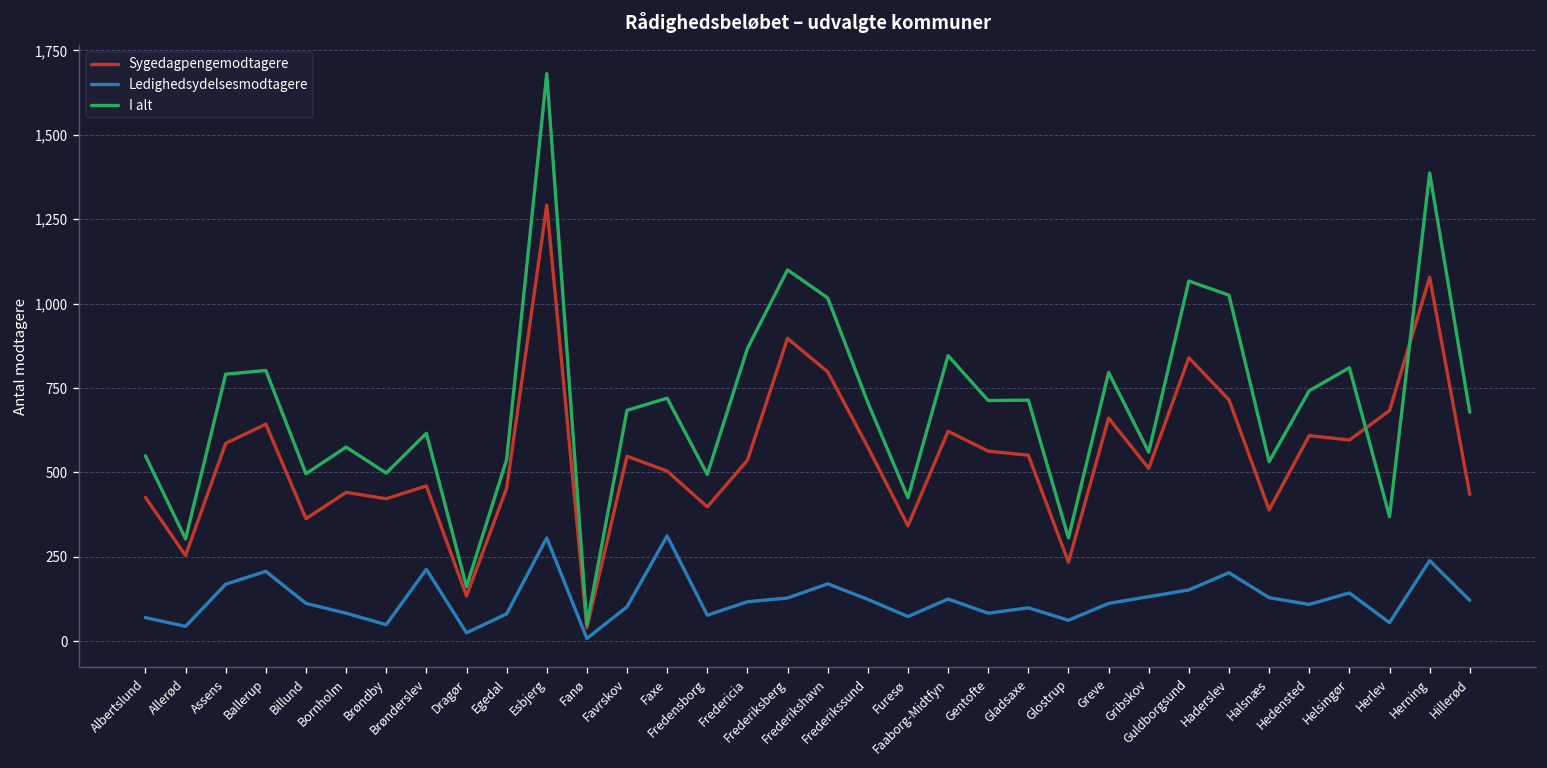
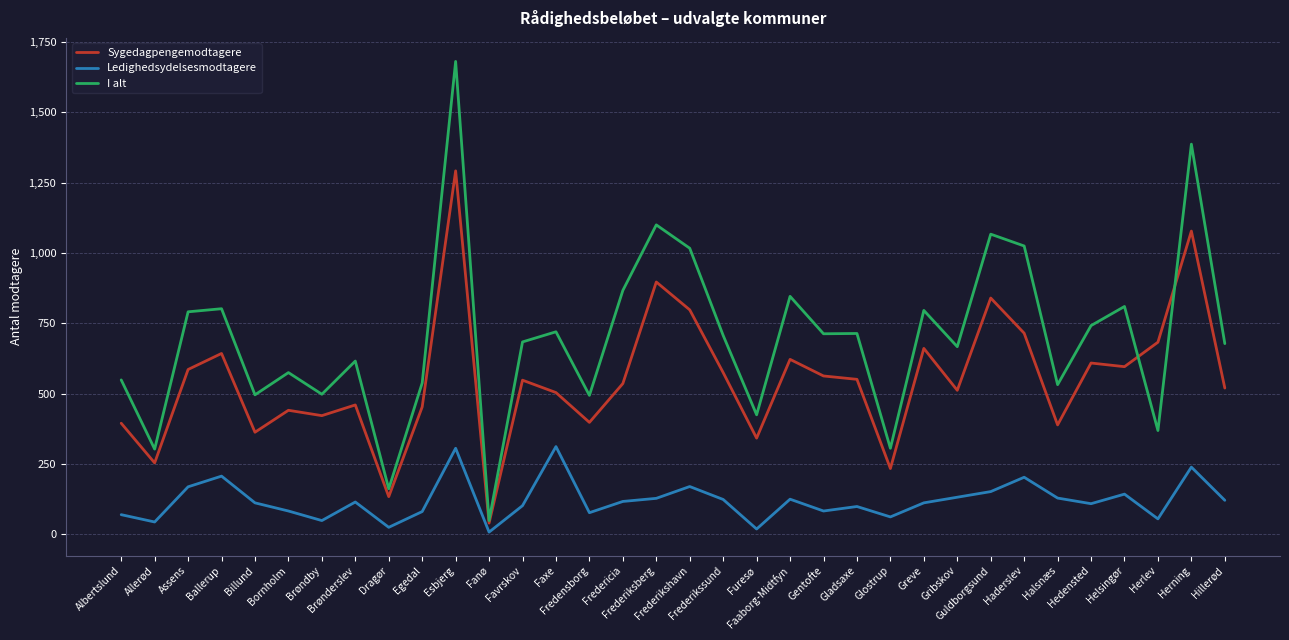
Sygedagpengemodtagere, Albertslund: 430 -> 400
Ledighedsydelsesmodtagere, Brønderslev: 210 -> 120
Ledighedsydelsesmodtagere, Furesø: 70 -> 20
I alt, Gribskov: 560 -> 670
Sygedagpengemodtagere, Hillerød: 440 -> 520
